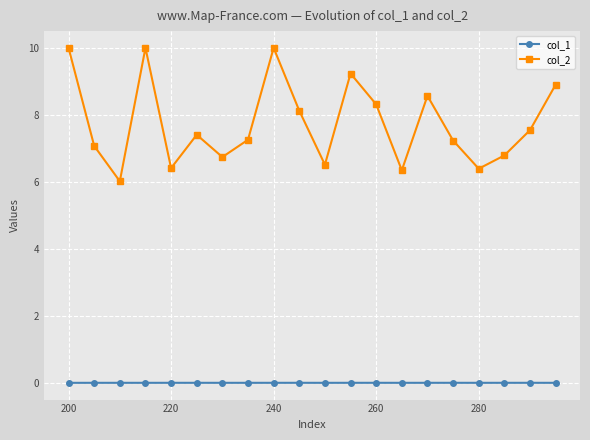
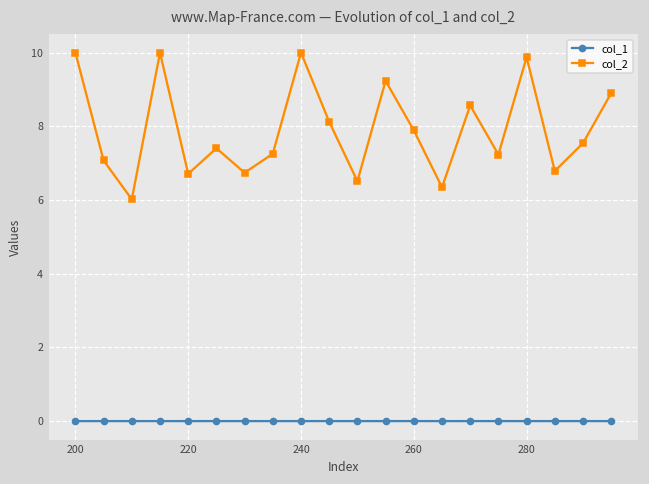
col_2, 220: 6.4 -> 6.7
col_2, 260: 8.3 -> 7.9
col_2, 280: 6.4 -> 9.9
